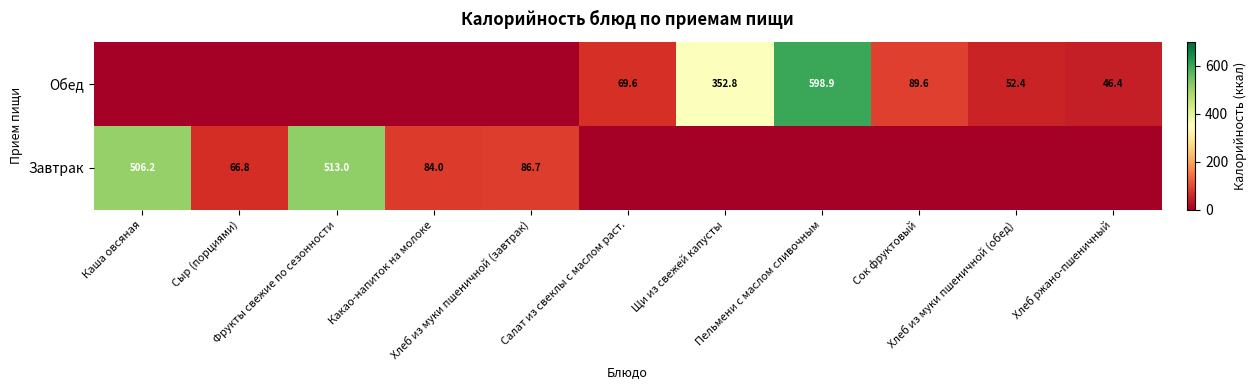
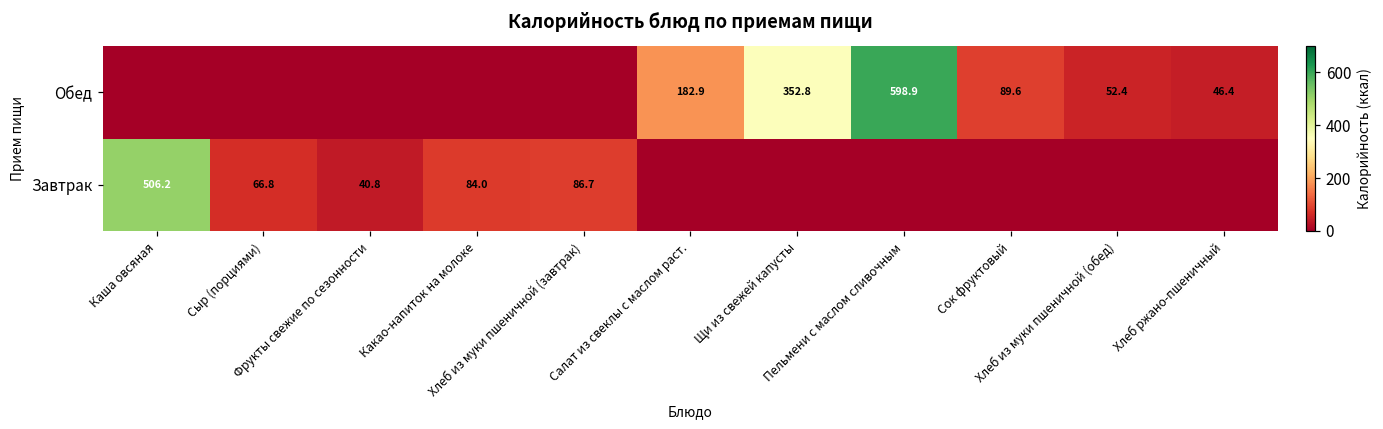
Обед, Салат из свеклы с маслом раст.: 69.6 -> 182.9
Завтрак, Фрукты свежие по сезонности: 513.0 -> 40.8
